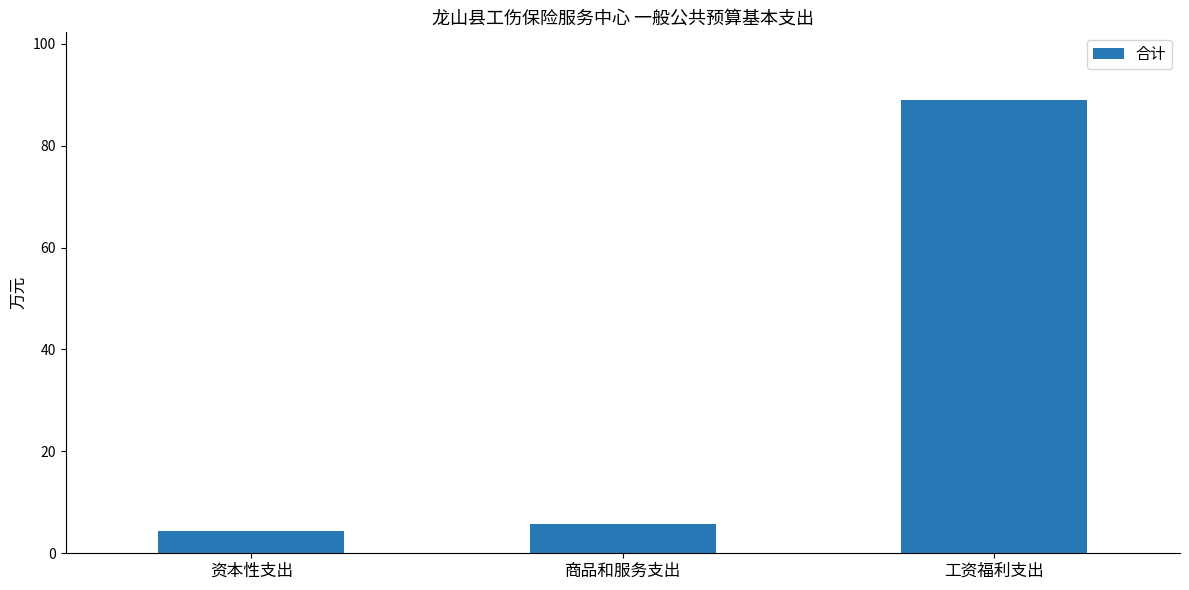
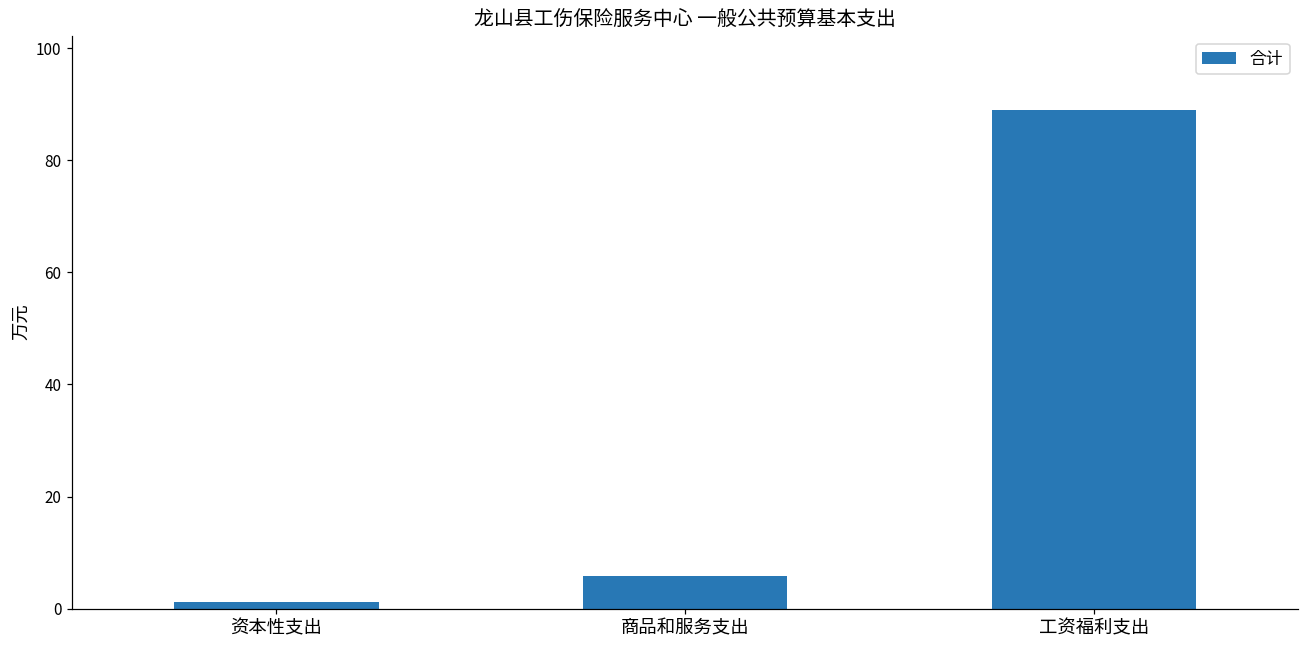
资本性支出: 4 -> 1
